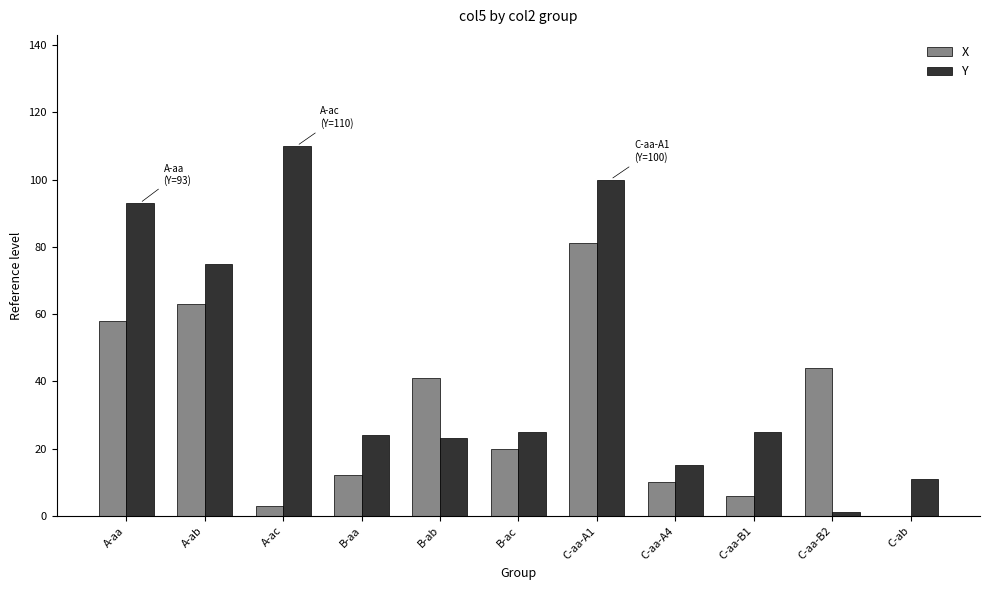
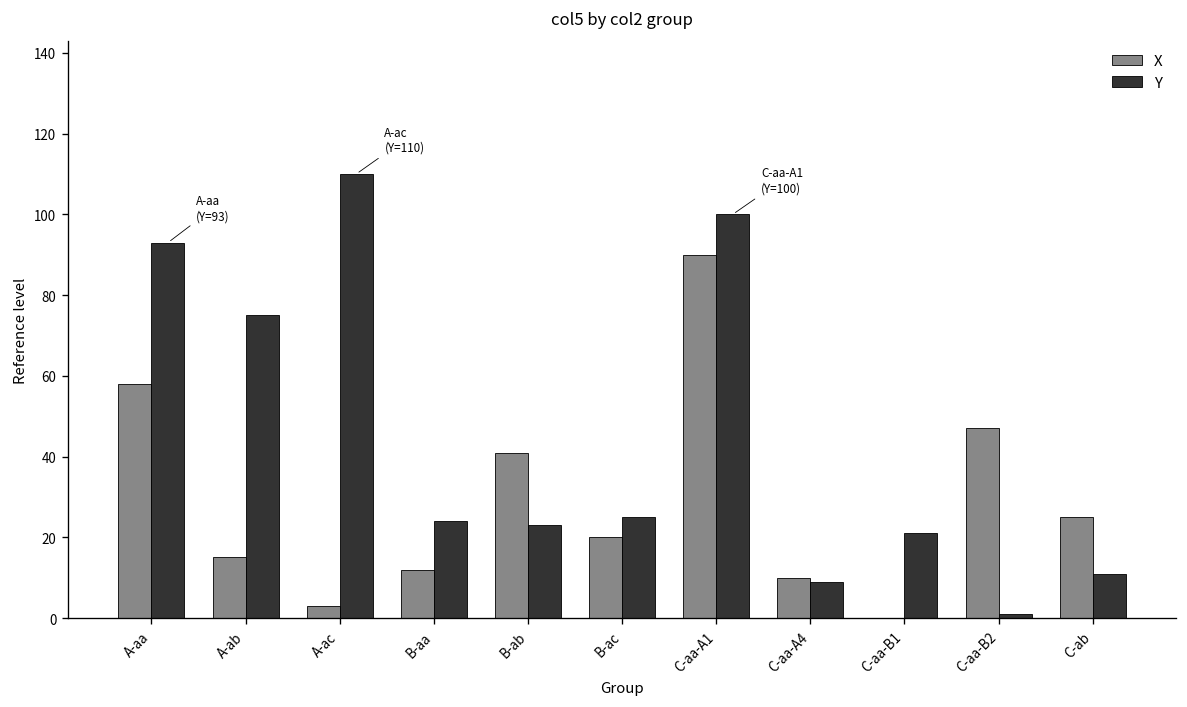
X, A-ab: 63 -> 15
X, C-aa-A1: 81 -> 90
Y, C-aa-A4: 15 -> 9
X, C-aa-B1: 6 -> 0
Y, C-aa-B1: 25 -> 21
X, C-aa-B2: 44 -> 47
X, C-ab: 0 -> 25
